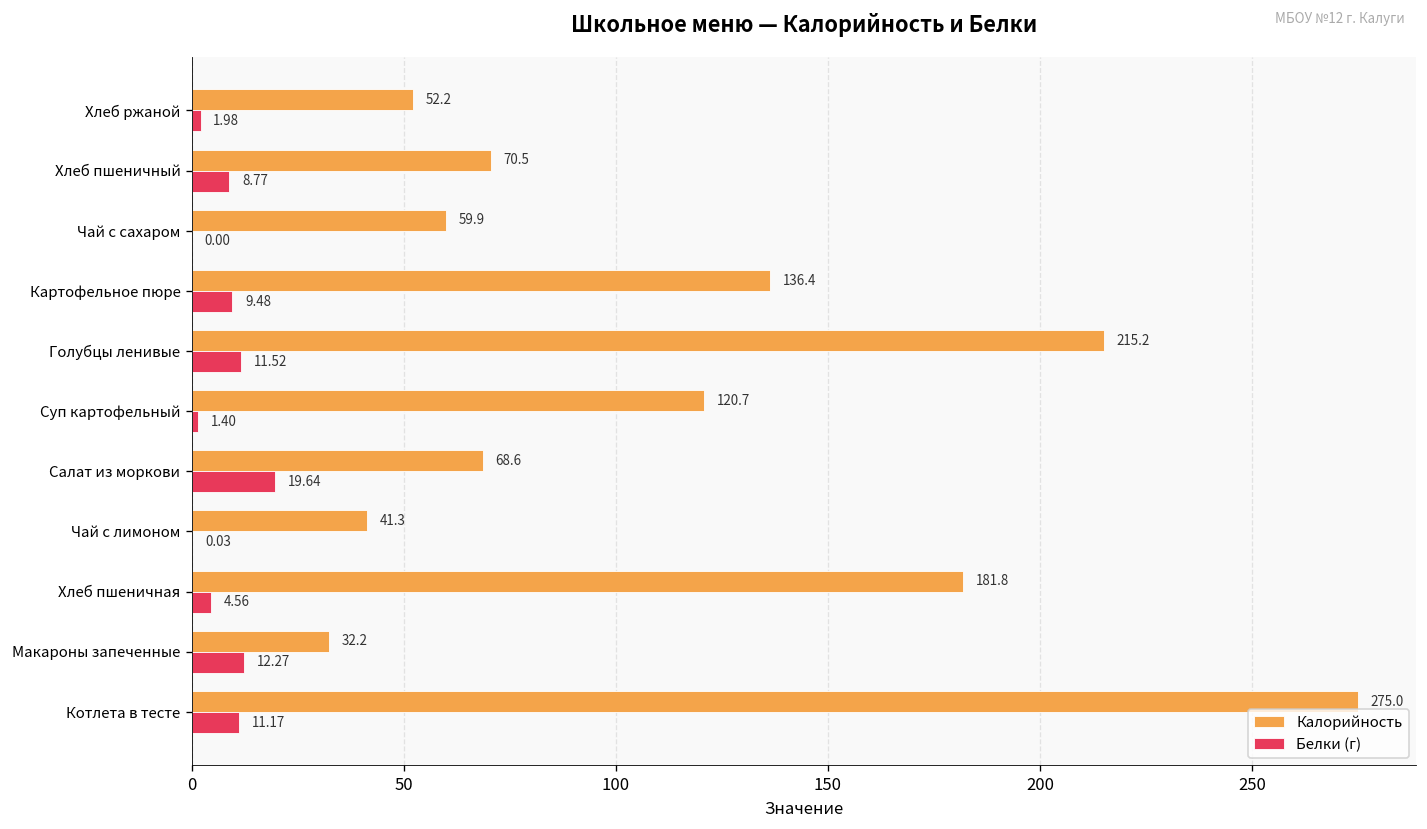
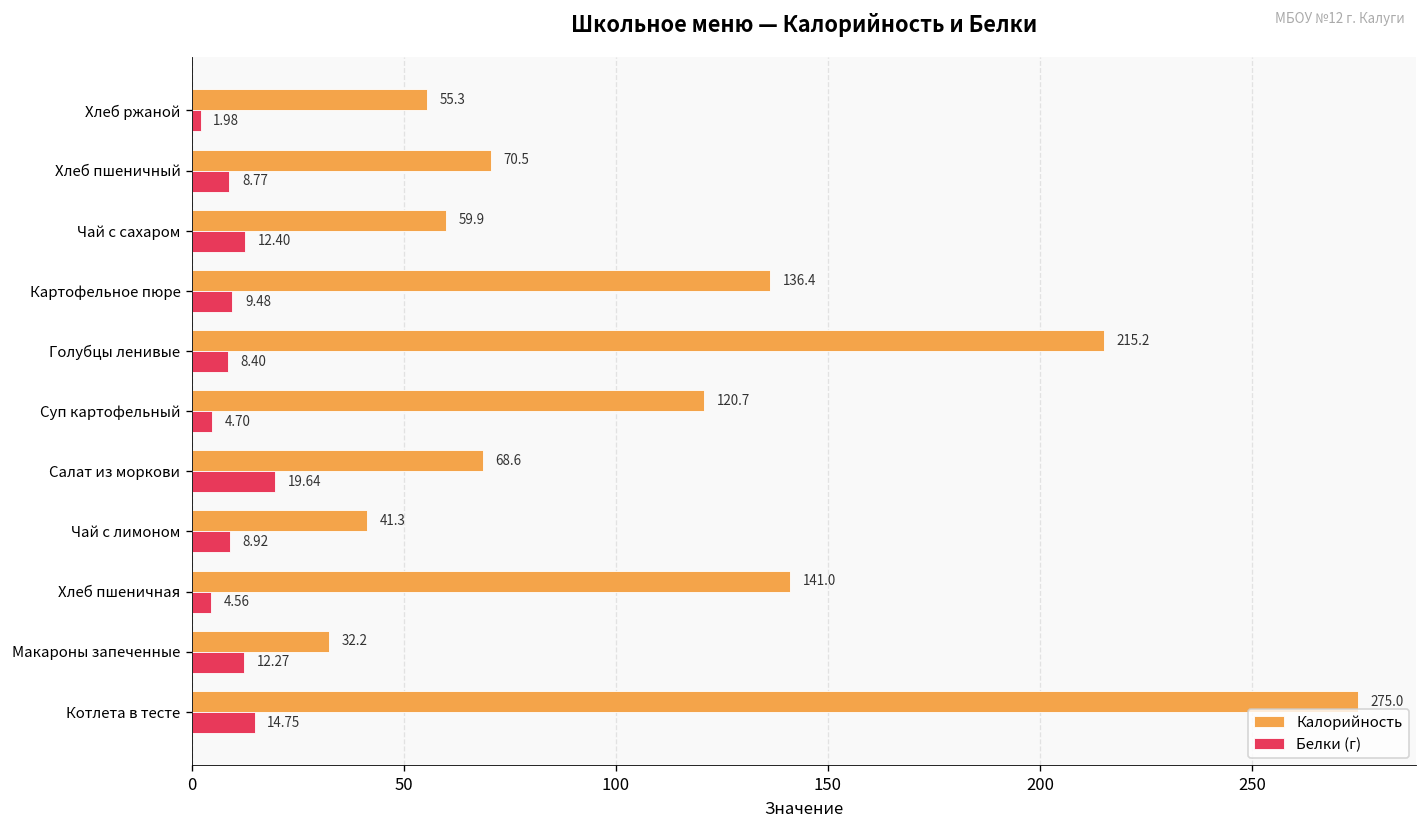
Калорийность, Хлеб ржаной: 52.2 -> 55.3
Белки (г), Чай с сахаром: 0.00 -> 12.40
Белки (г), Голубцы ленивые: 11.52 -> 8.40
Белки (г), Суп картофельный: 1.40 -> 4.70
Белки (г), Чай с лимоном: 0.03 -> 8.92
Калорийность, Хлеб пшеничная: 181.8 -> 141.0
Белки (г), Котлета в тесте: 11.17 -> 14.75
